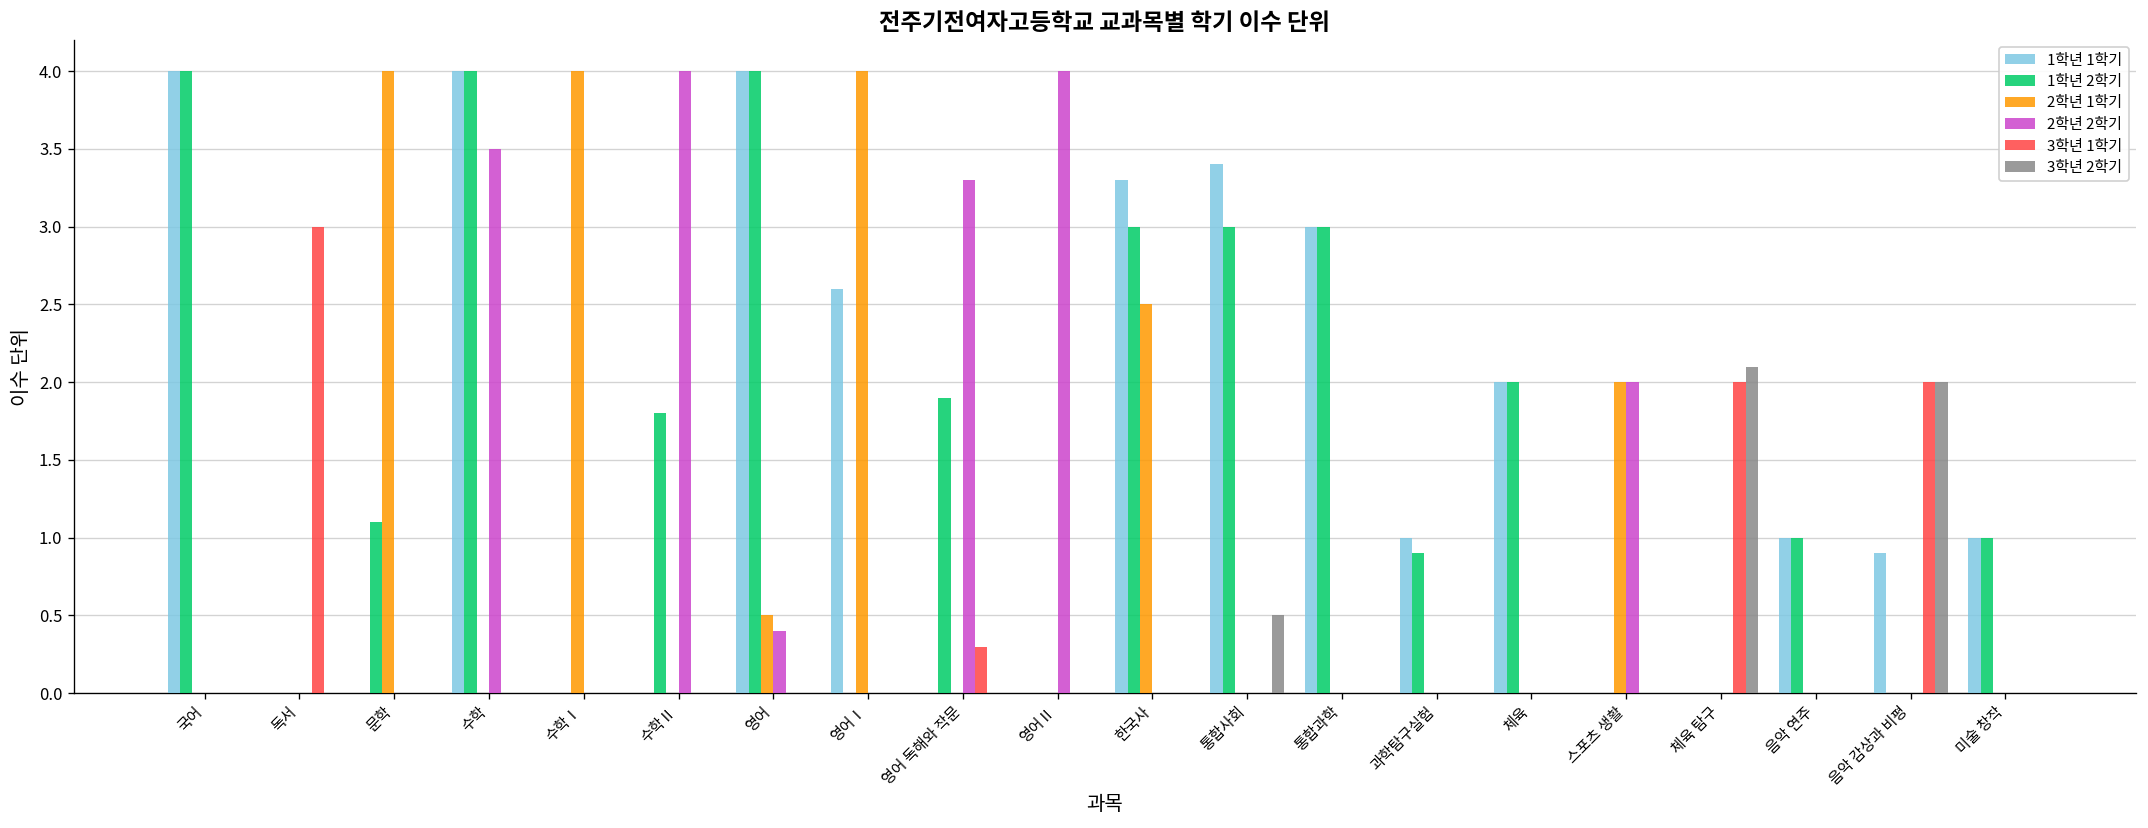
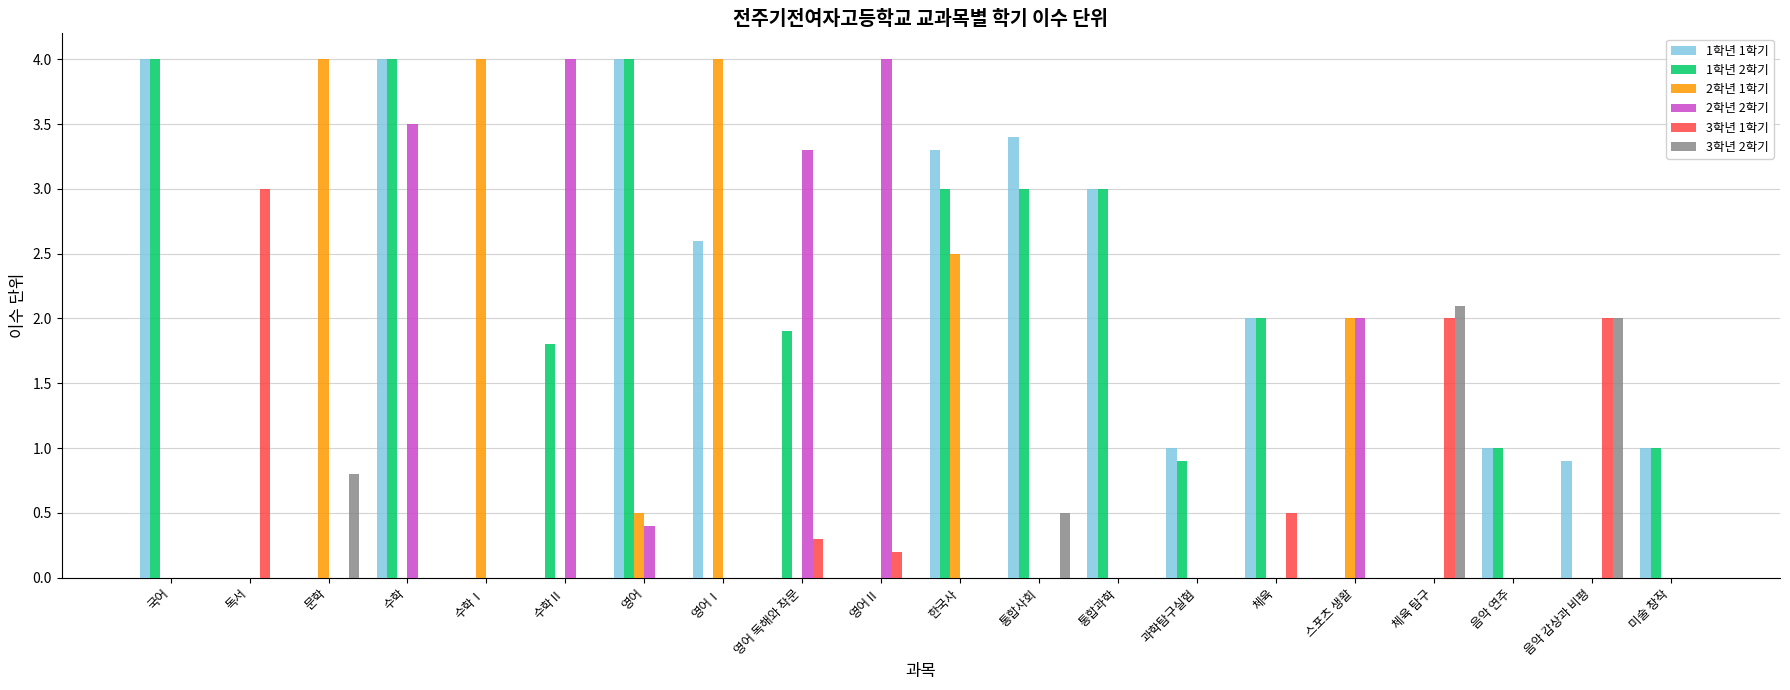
1학년 2학기, 문학: 1.1 -> 0.0
3학년 2학기, 문학: 0.0 -> 0.8
3학년 1학기, 영어Ⅱ: 0.0 -> 0.2
3학년 1학기, 체육: 0.0 -> 0.5
